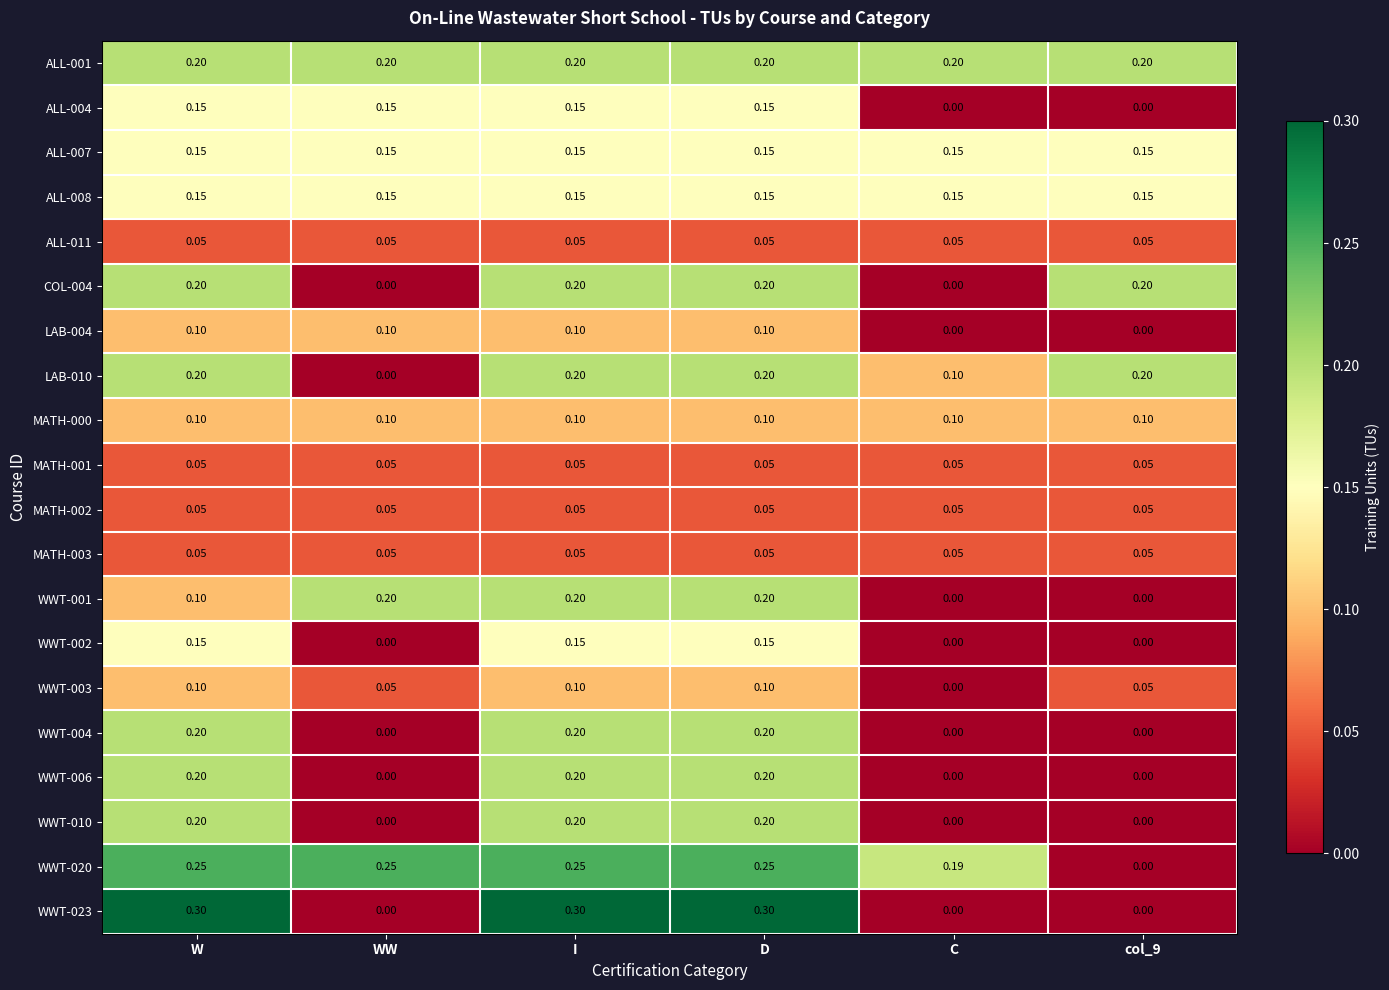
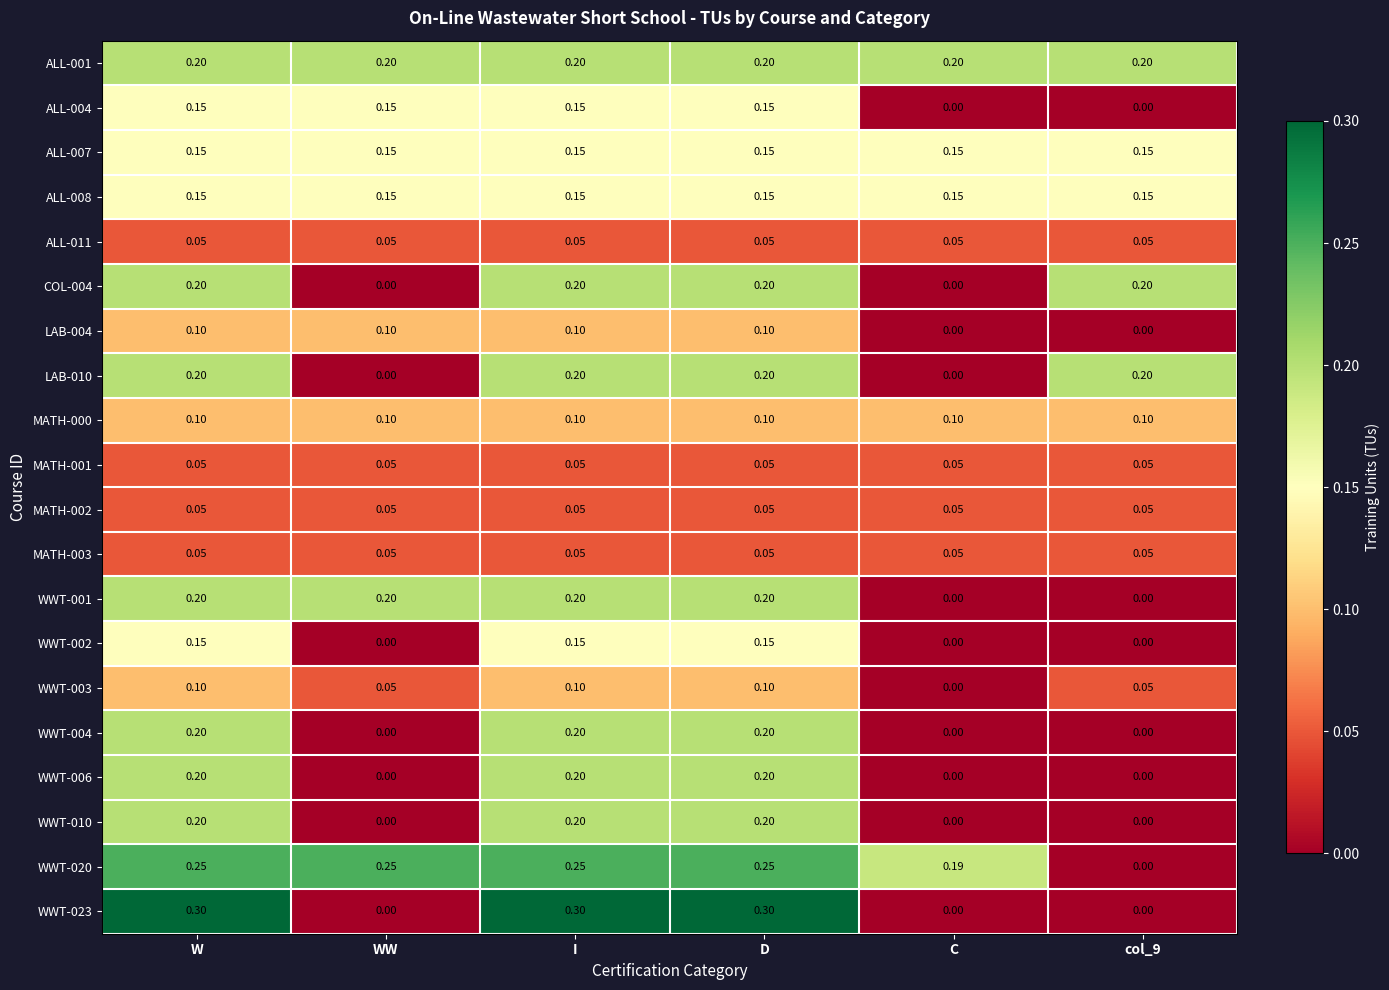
LAB-010, C: 0.10 -> 0.00
WWT-001, W: 0.10 -> 0.20
